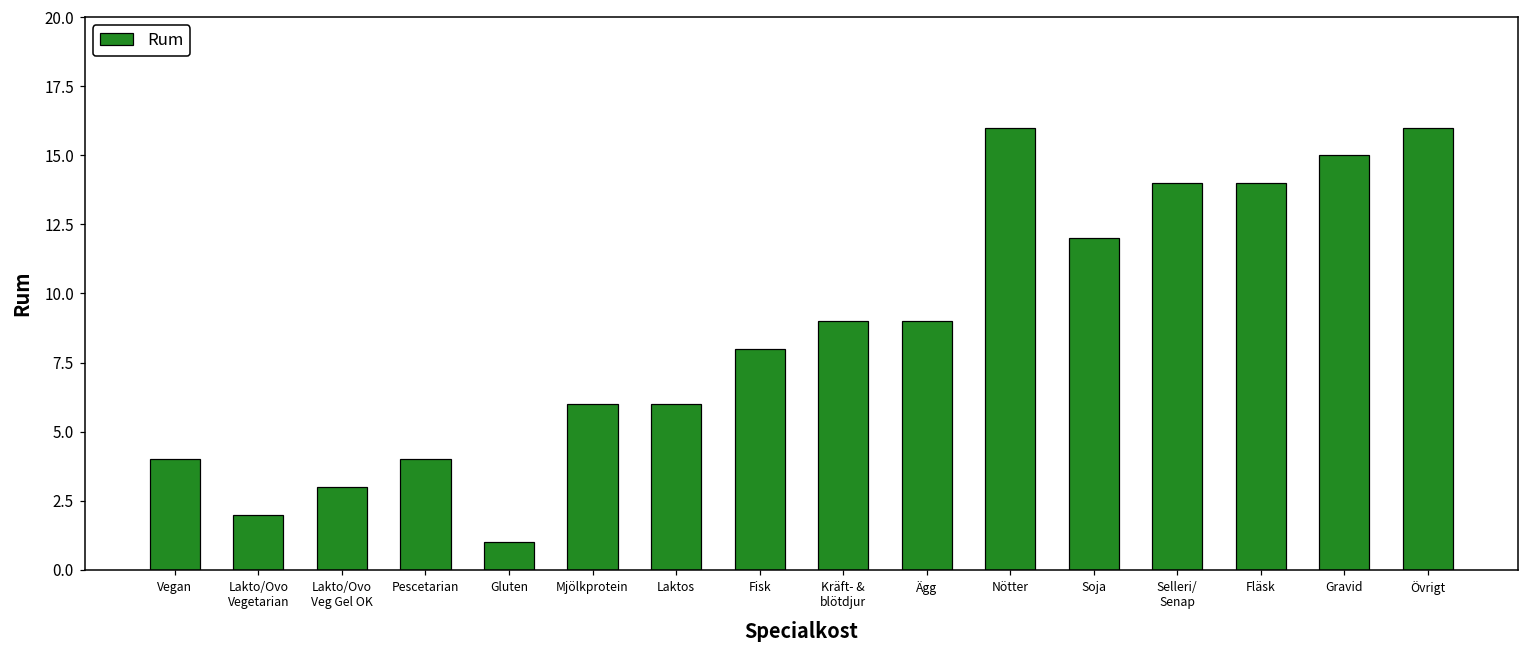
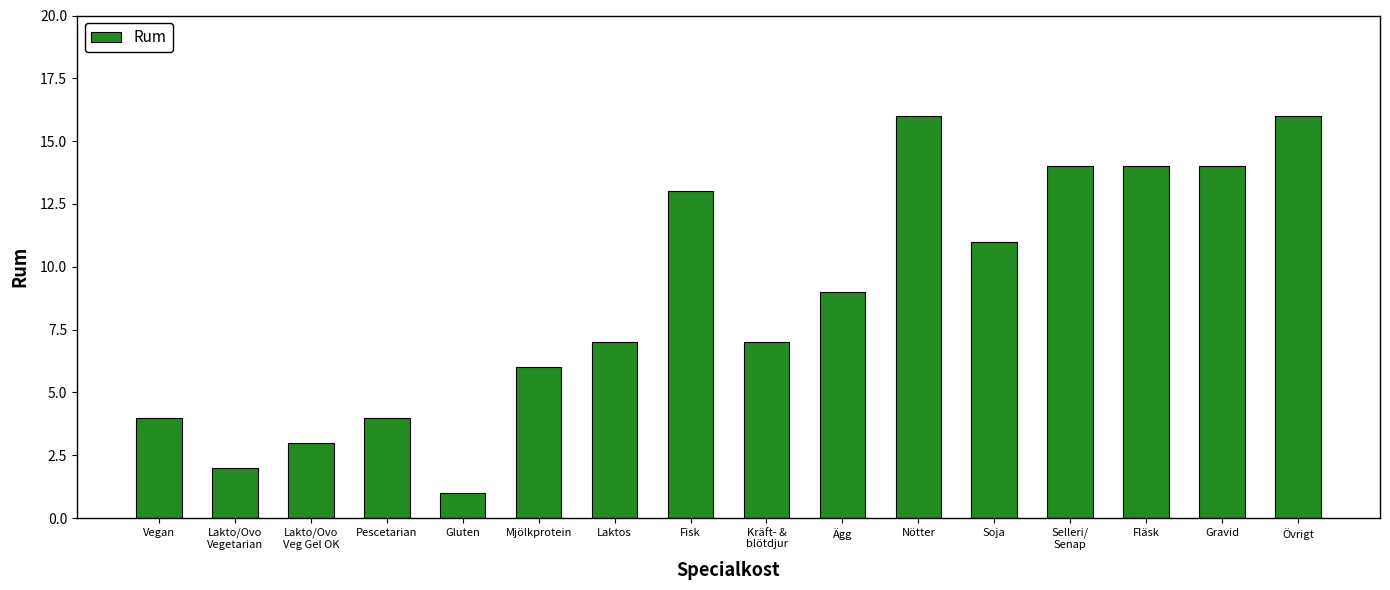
Laktos: 6 -> 7
Fisk: 8 -> 13
Kräft- & blötdjur: 9 -> 7
Soja: 12 -> 11
Gravid: 15 -> 14
